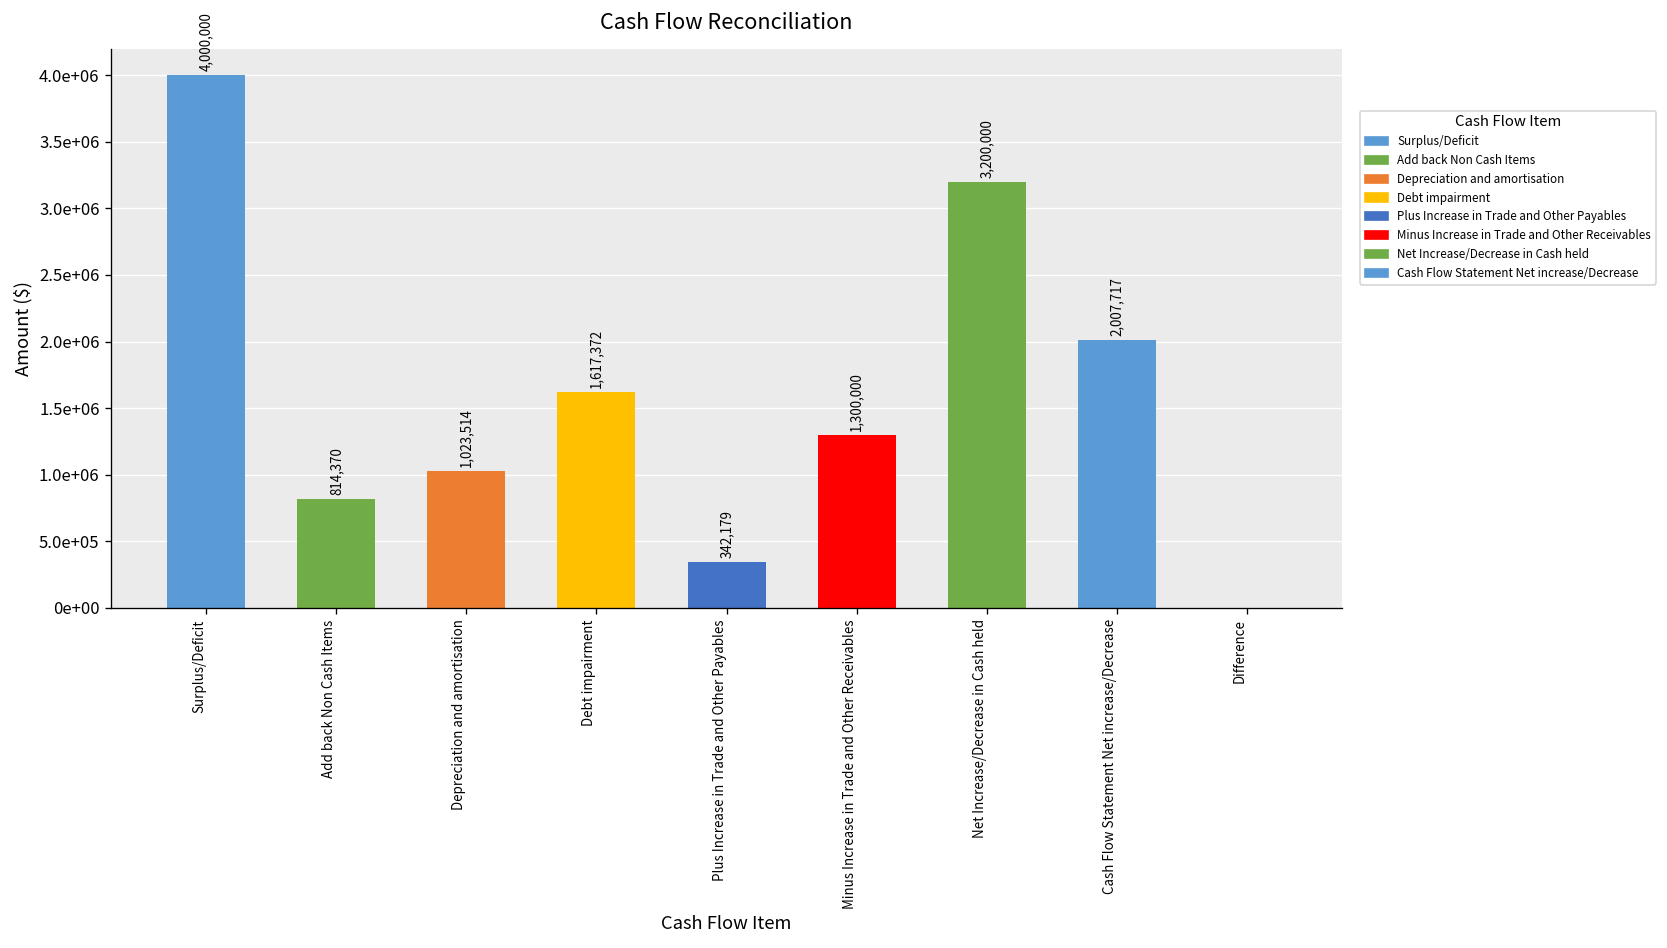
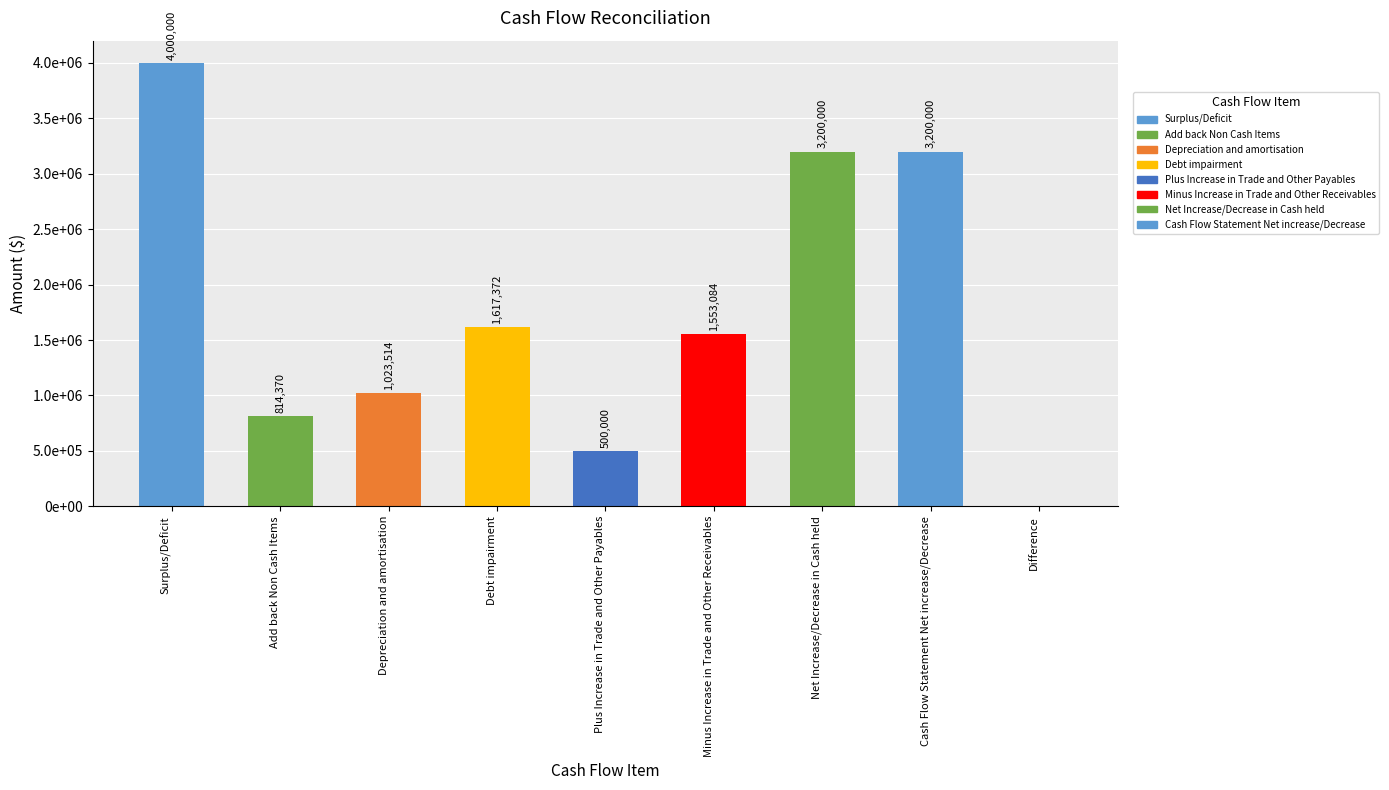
Plus Increase in Trade and Other Payables: 342,179 -> 500,000
Minus Increase in Trade and Other Receivables: 1,300,000 -> 1,553,084
Cash Flow Statement Net increase/Decrease: 2,007,717 -> 3,200,000
